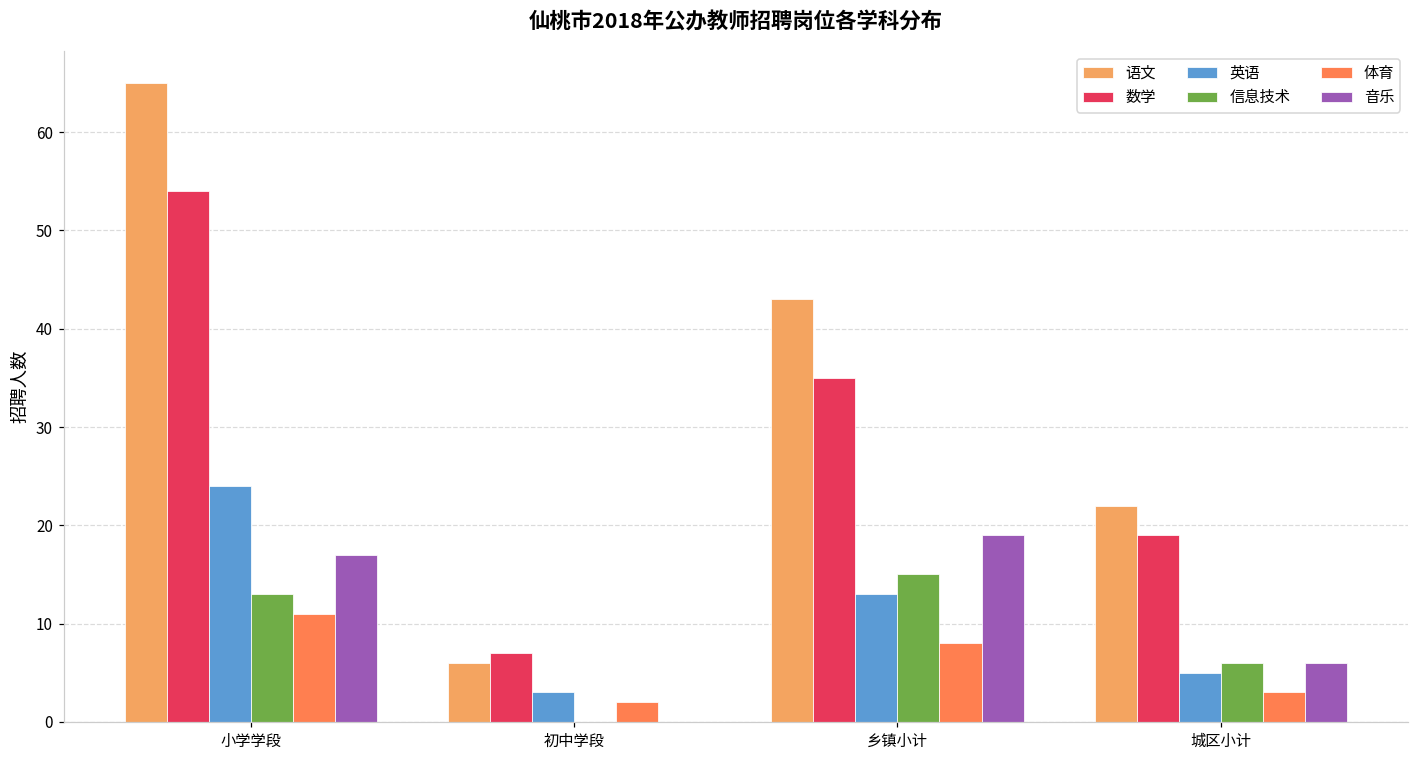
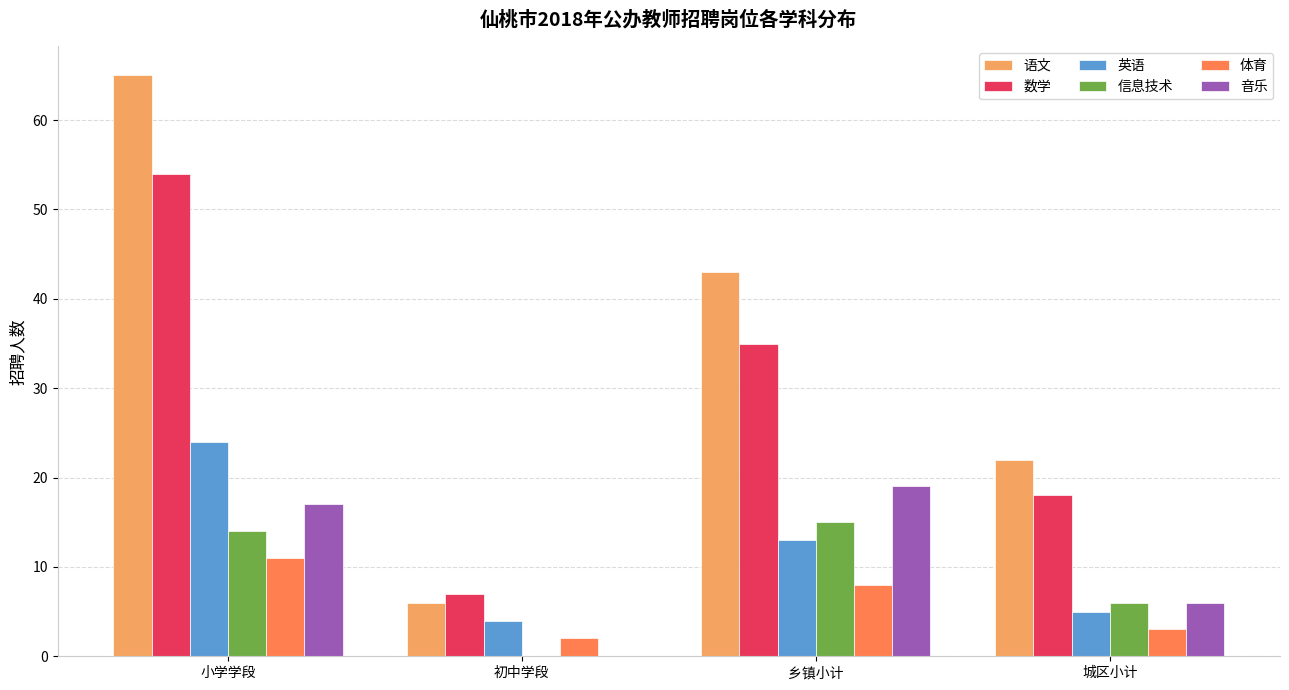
信息技术, 小学学段: 13 -> 14
英语, 初中学段: 3 -> 4
数学, 城区小计: 19 -> 18
